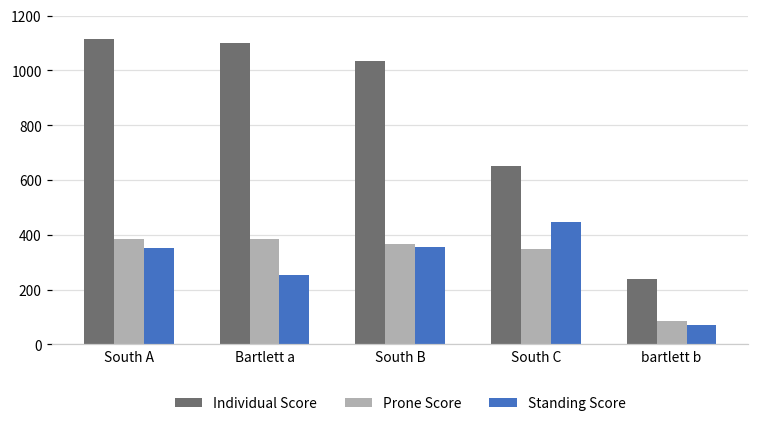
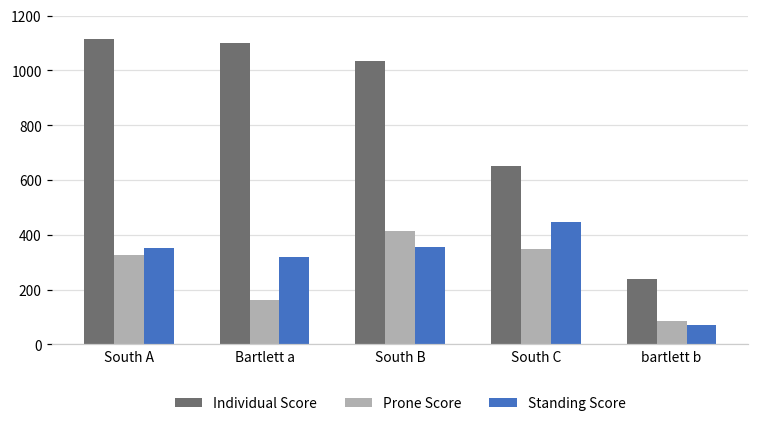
Prone Score, South A: 380 -> 330
Prone Score, Bartlett a: 390 -> 160
Standing Score, Bartlett a: 250 -> 320
Prone Score, South B: 370 -> 420
